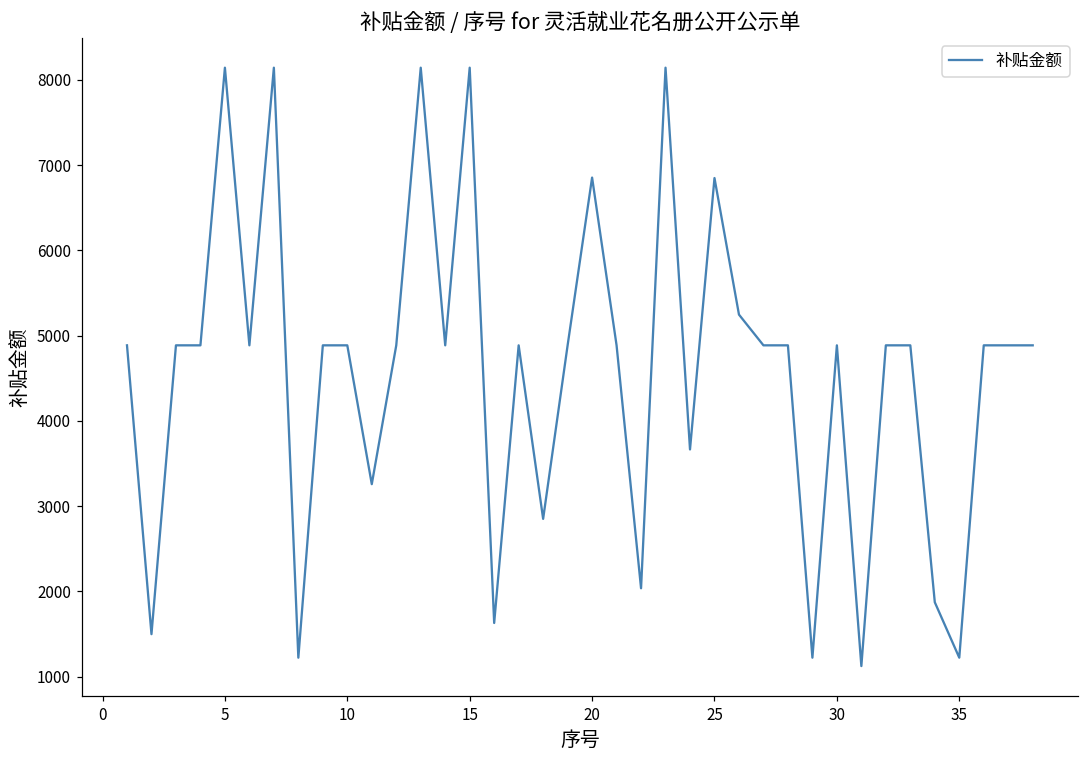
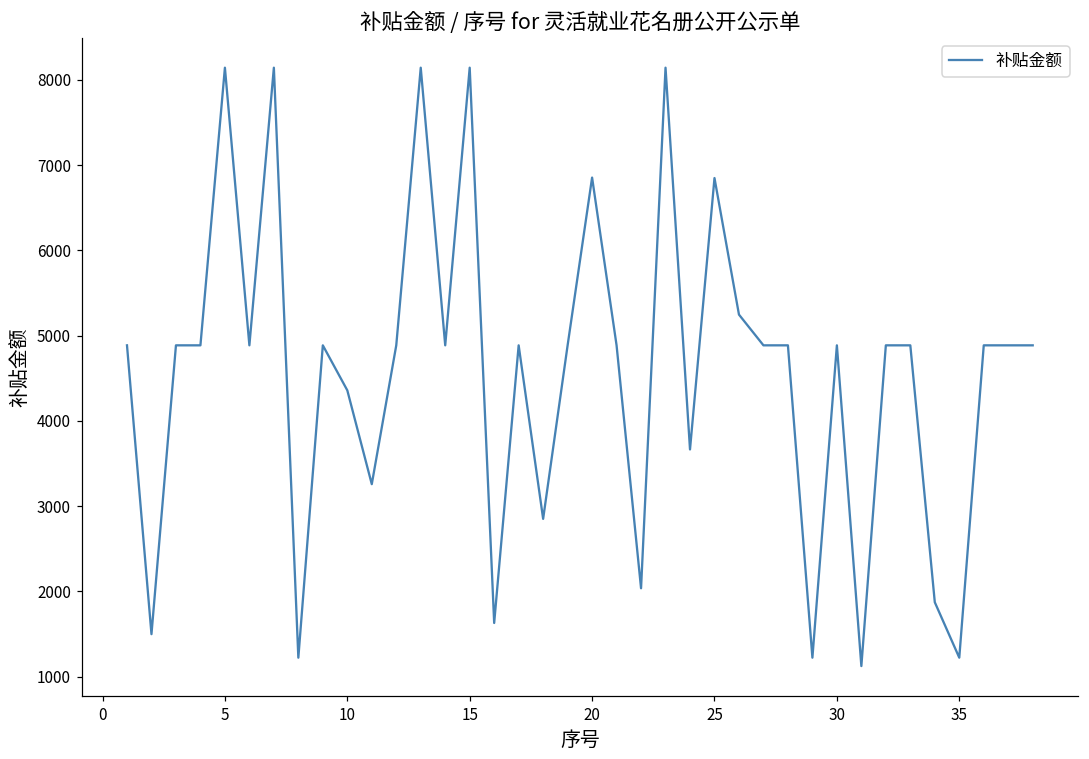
10: 4900 -> 4400
